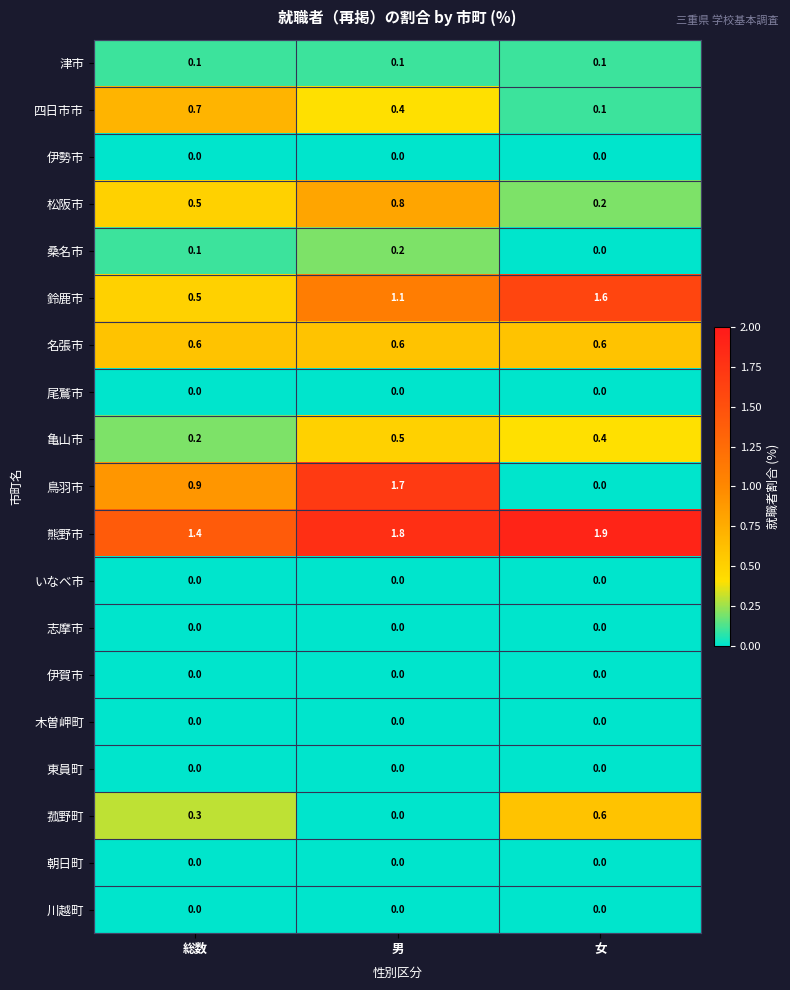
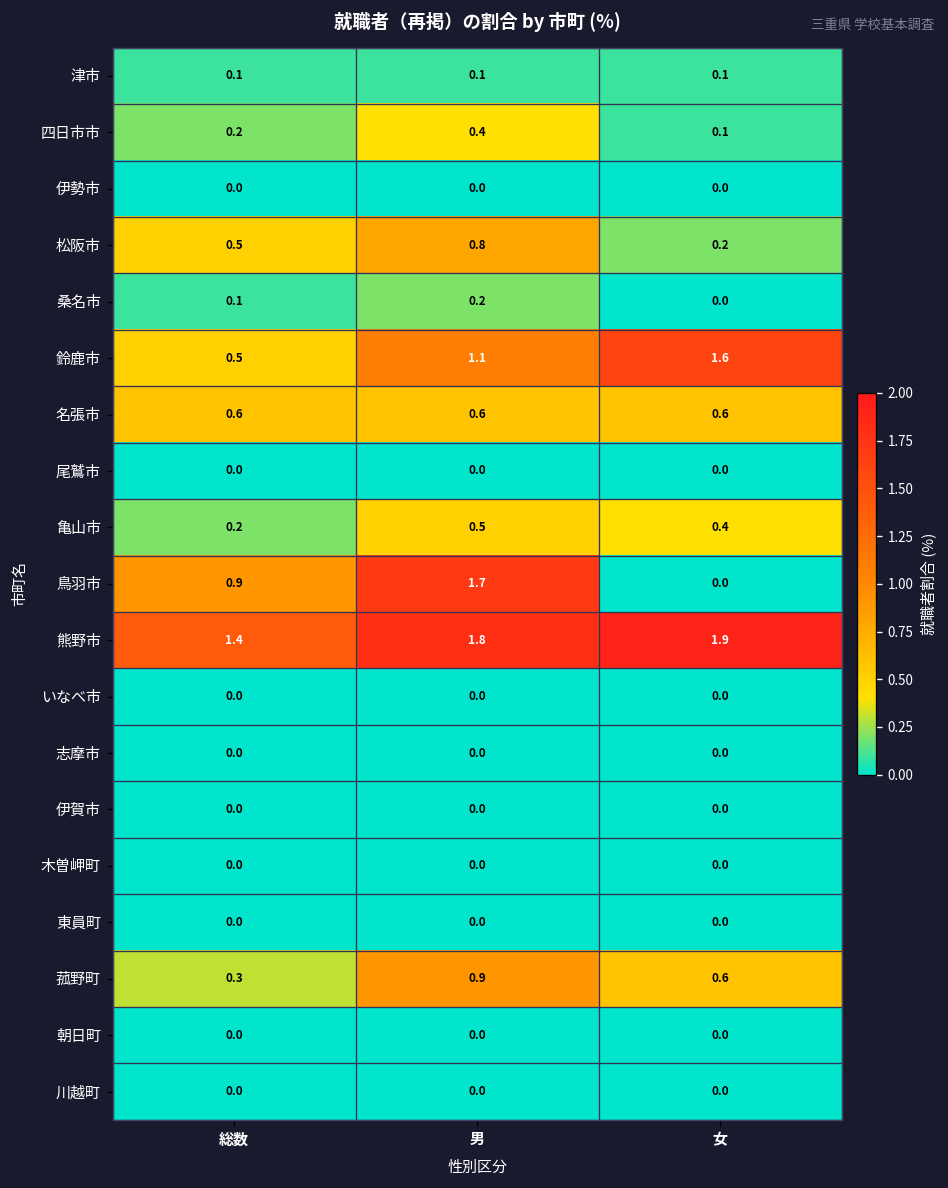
四日市市, 総数: 0.7 -> 0.2
菰野町, 男: 0.0 -> 0.9
